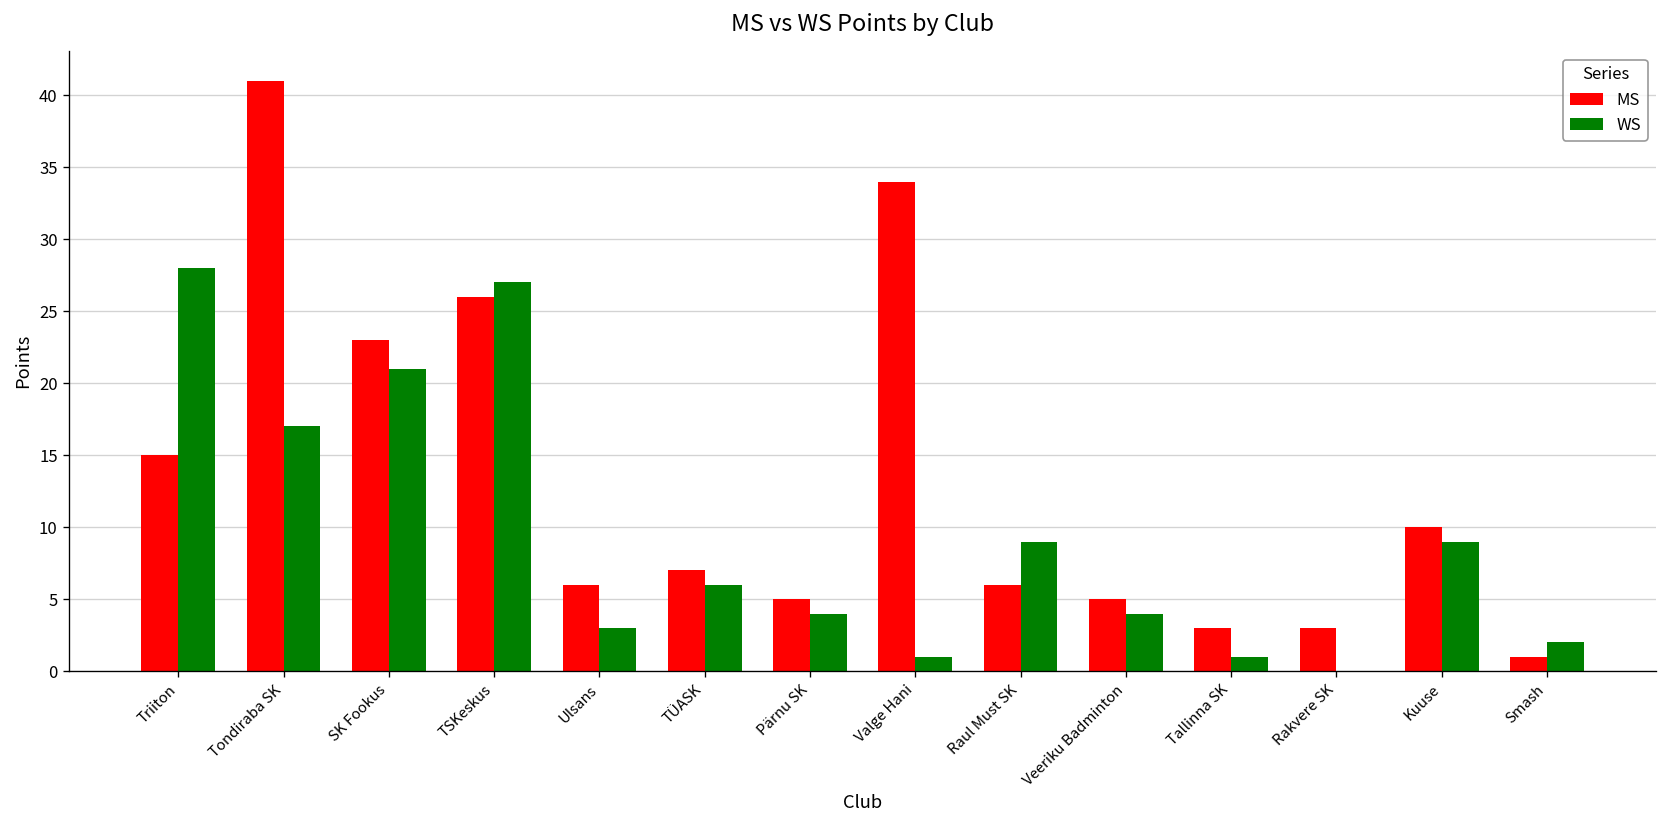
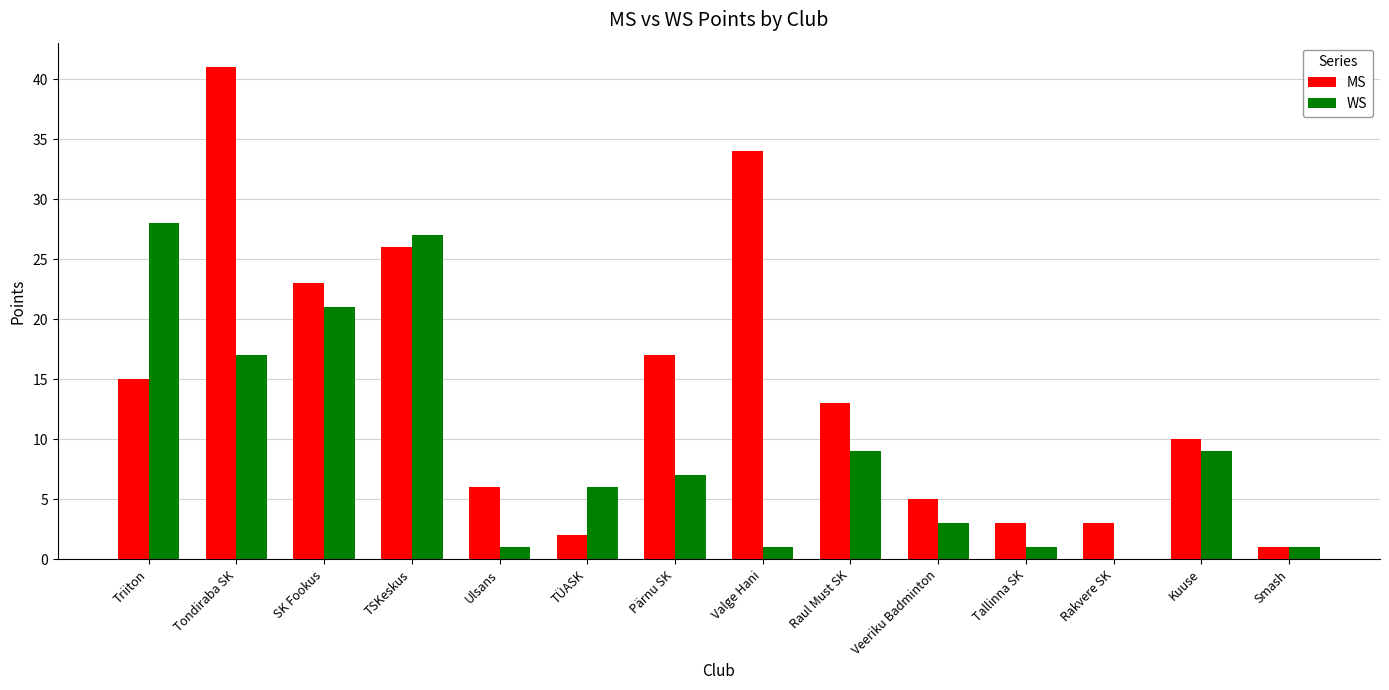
WS, Ulsans: 3 -> 1
MS, TÜASK: 7 -> 2
MS, Pärnu SK: 5 -> 17
WS, Pärnu SK: 4 -> 7
MS, Raul Must SK: 6 -> 13
WS, Veeriku Badminton: 4 -> 3
WS, Smash: 2 -> 1
